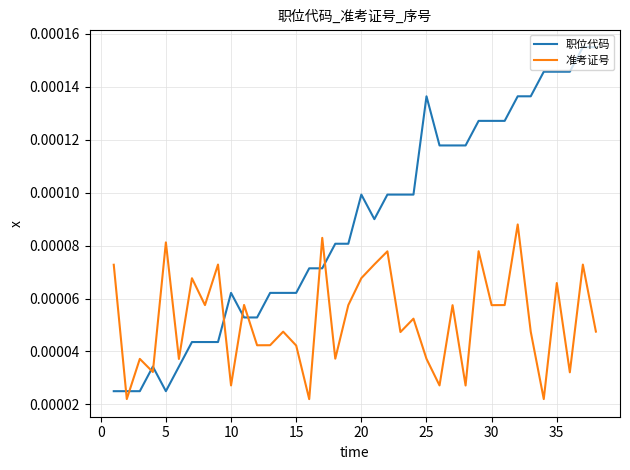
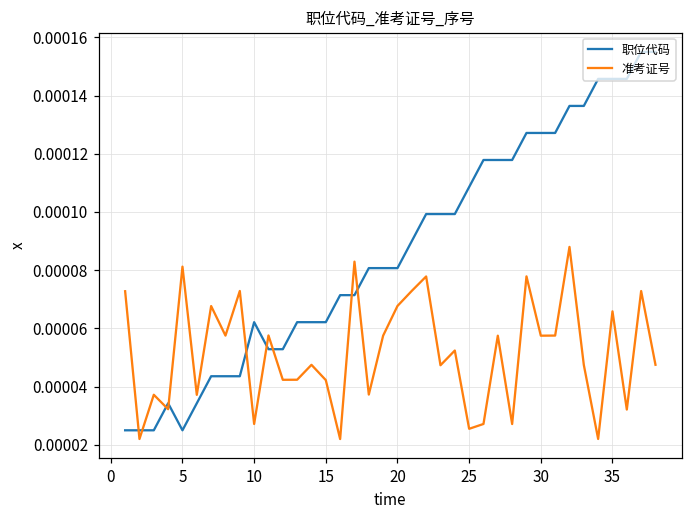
职位代码, 20: 0.000099 -> 0.000081
职位代码, 25: 0.000136 -> 0.000109
准考证号, 25: 0.000037 -> 0.000026
